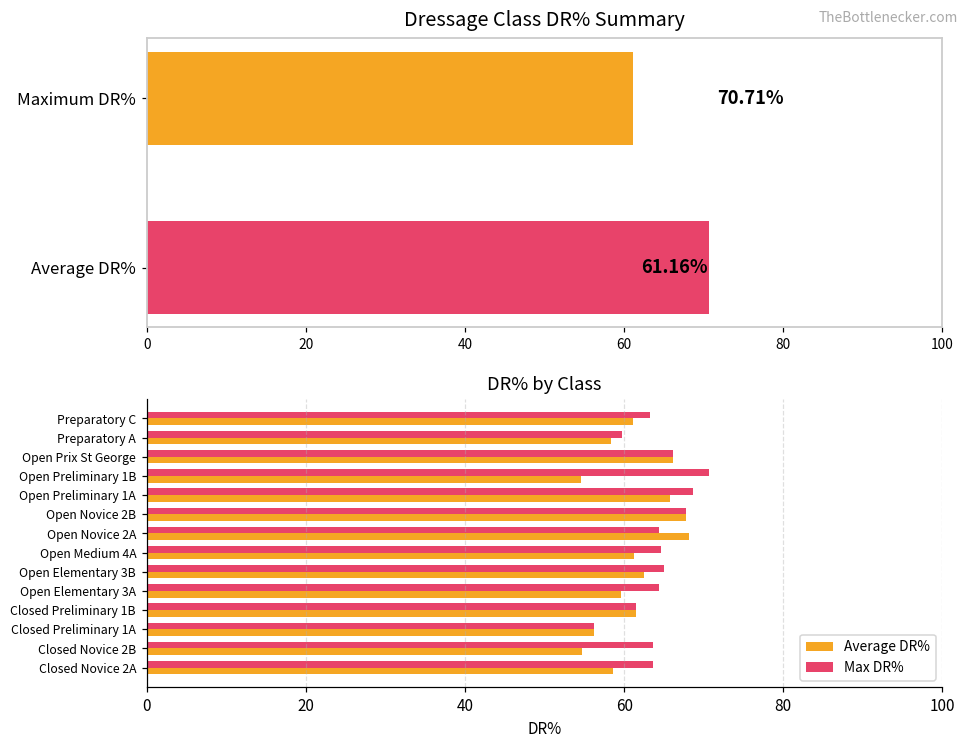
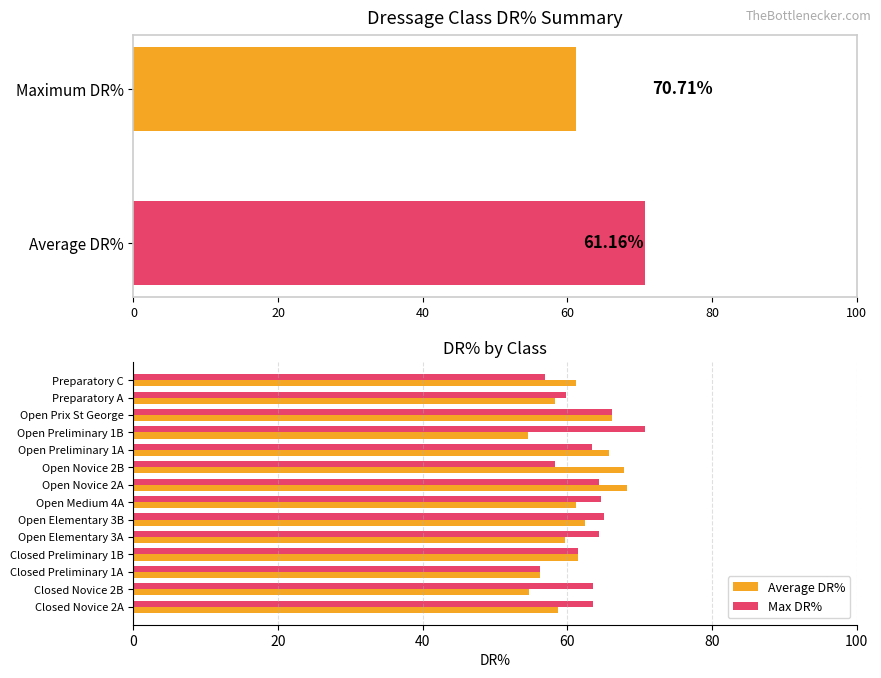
DR% by Class, Max DR%, Preparatory C: 63 -> 57
DR% by Class, Max DR%, Open Preliminary 1A: 69 -> 63
DR% by Class, Max DR%, Open Novice 2B: 68 -> 58
